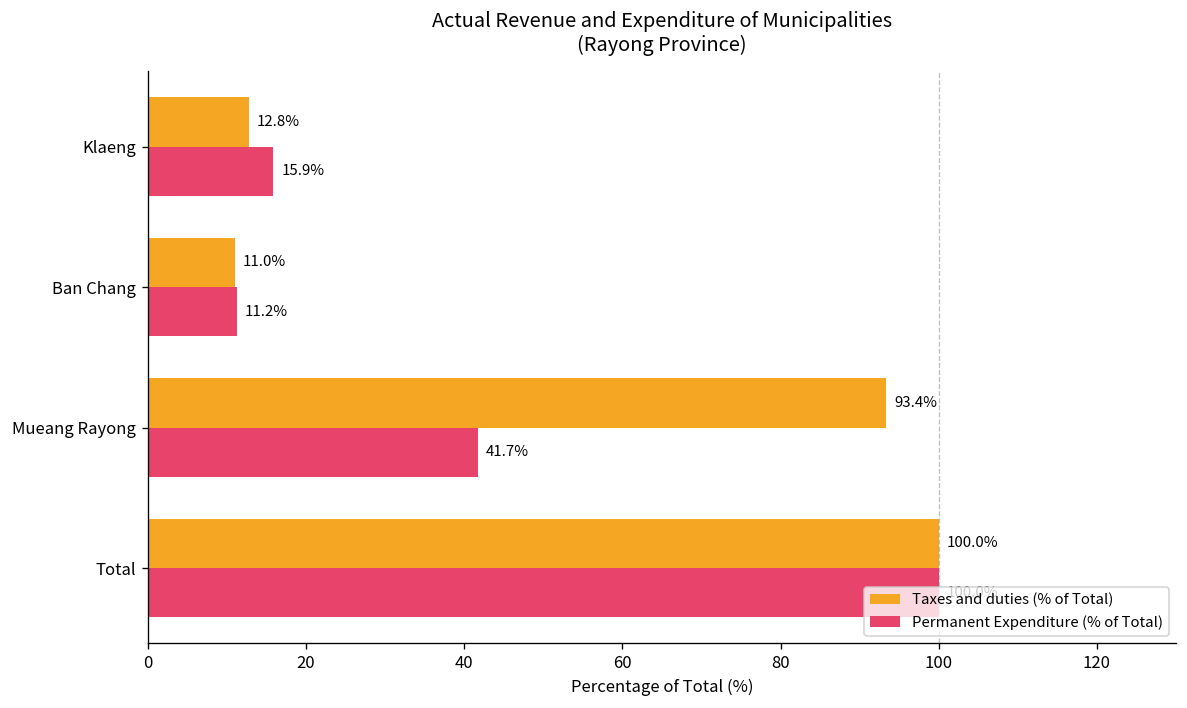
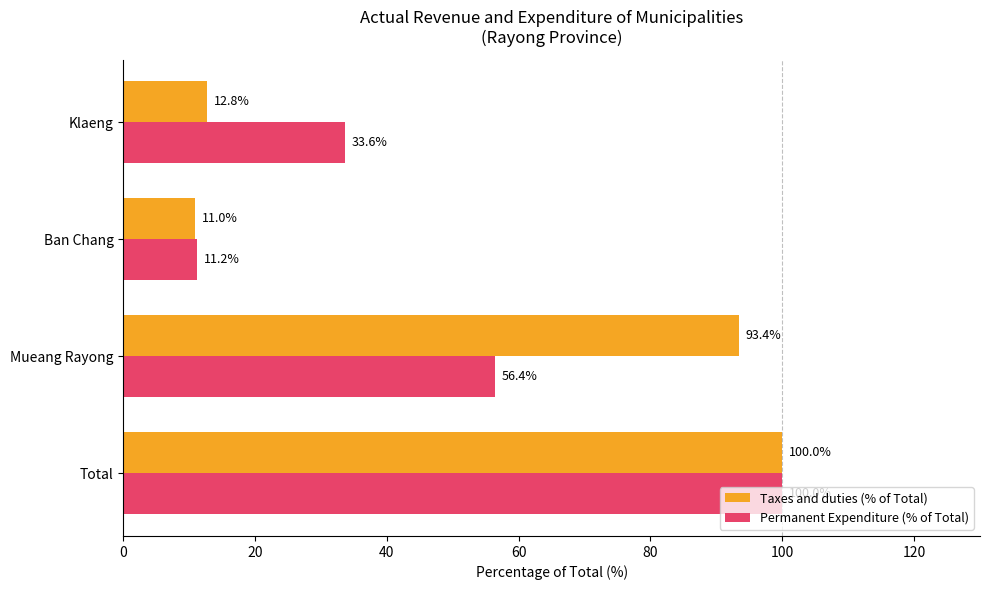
Permanent Expenditure (% of Total), Klaeng: 15.9% -> 33.6%
Permanent Expenditure (% of Total), Mueang Rayong: 41.7% -> 56.4%
